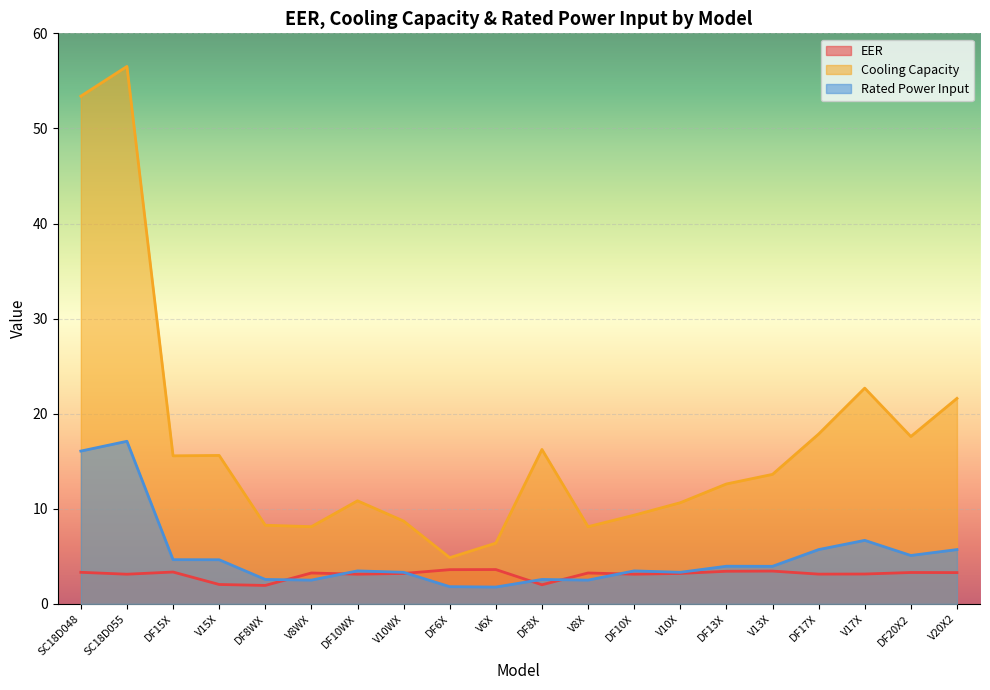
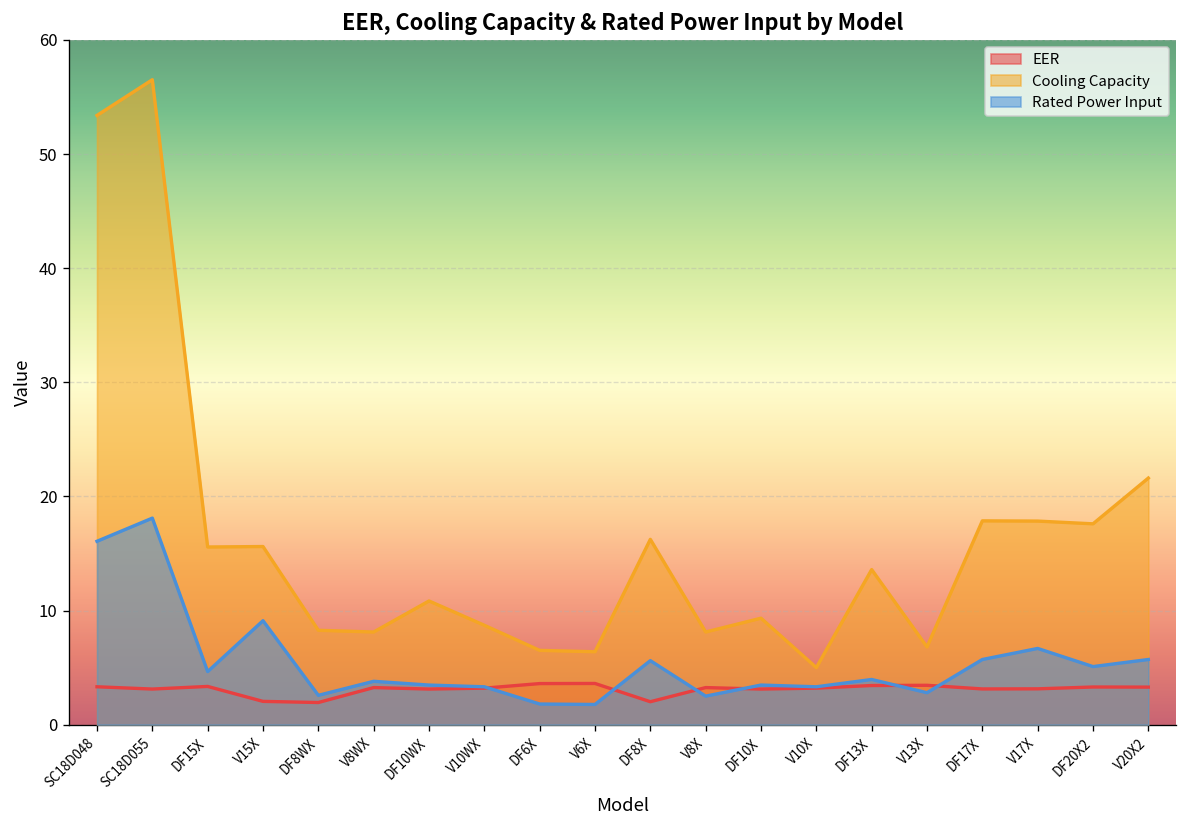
Rated Power Input, SC18D055: 17 -> 18
Rated Power Input, V15X: 5 -> 9
Rated Power Input, V8WX: 3 -> 4
Cooling Capacity, DF6X: 5 -> 7
Rated Power Input, DF8X: 3 -> 6
Cooling Capacity, V10X: 11 -> 5
Cooling Capacity, DF13X: 13 -> 14
Cooling Capacity, V13X: 14 -> 7
Rated Power Input, V13X: 4 -> 3
Cooling Capacity, V17X: 23 -> 18
